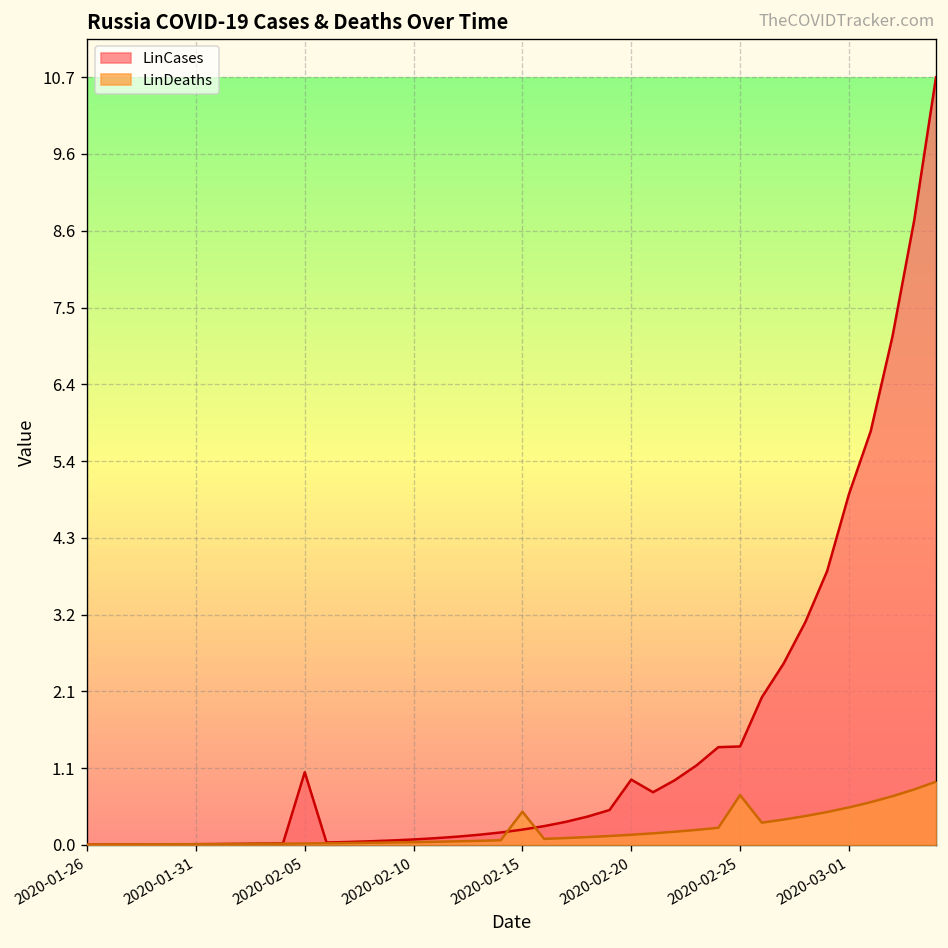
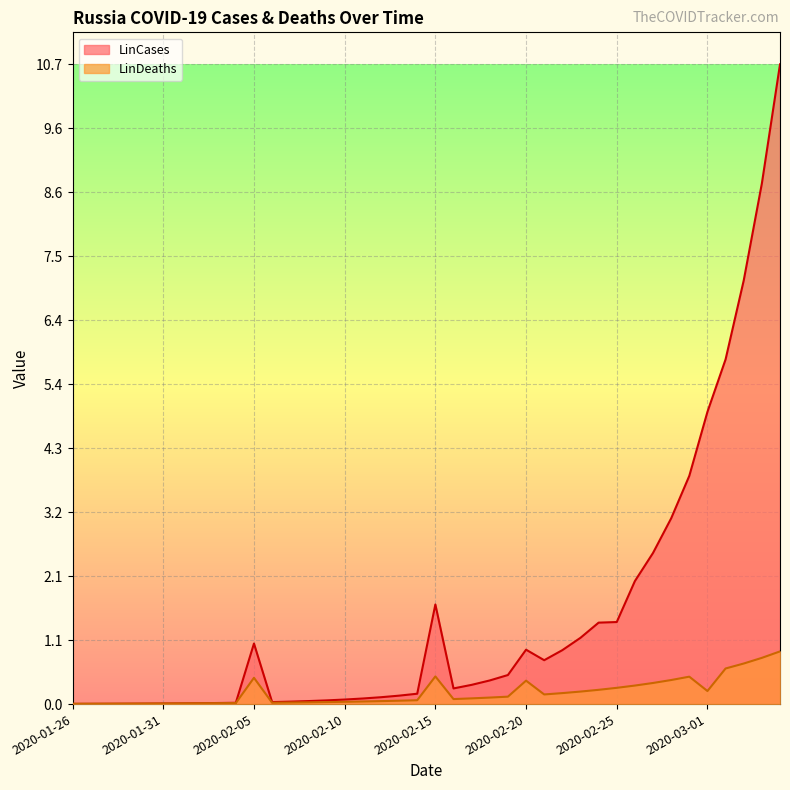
LinDeaths, 2020-02-05: 0.0 -> 0.4
LinCases, 2020-02-15: 0.2 -> 1.7
LinDeaths, 2020-02-20: 0.1 -> 0.4
LinDeaths, 2020-02-25: 0.7 -> 0.3
LinDeaths, 2020-03-01: 0.5 -> 0.2
